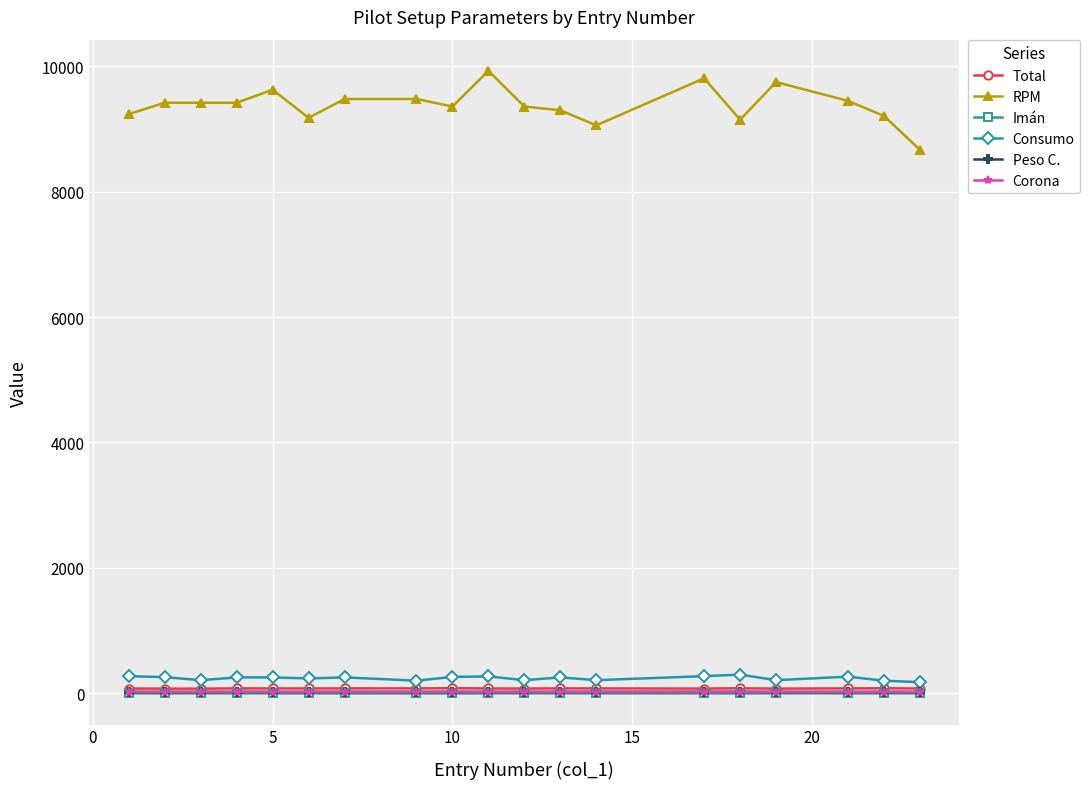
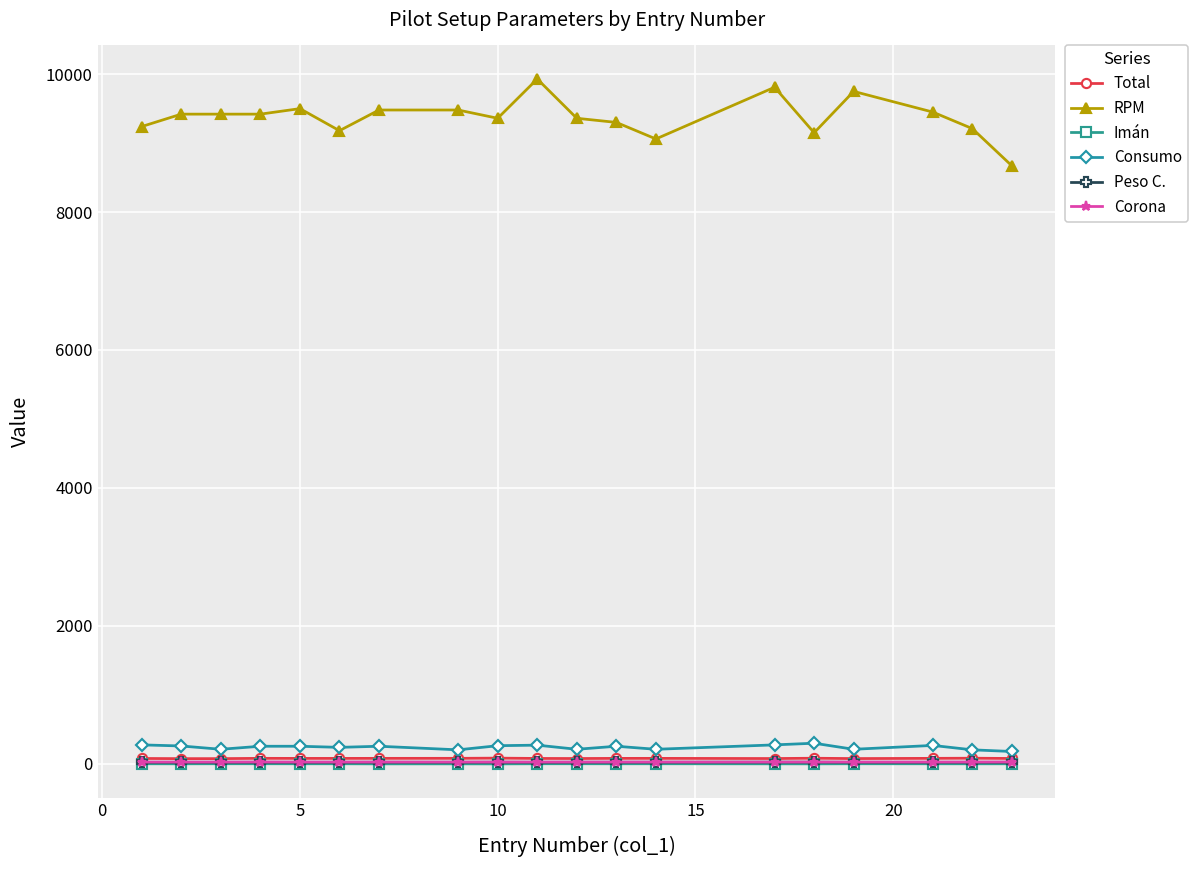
RPM, 5: 9600 -> 9500
